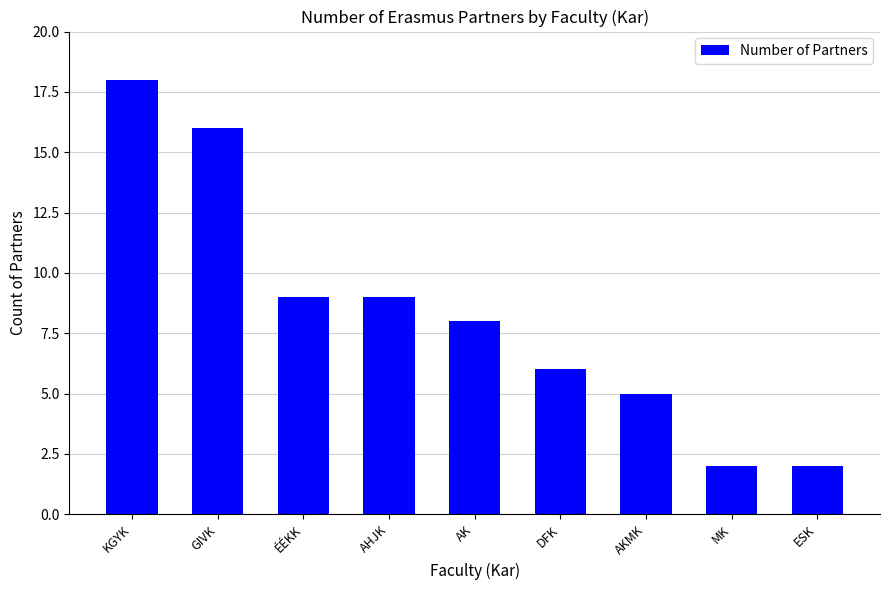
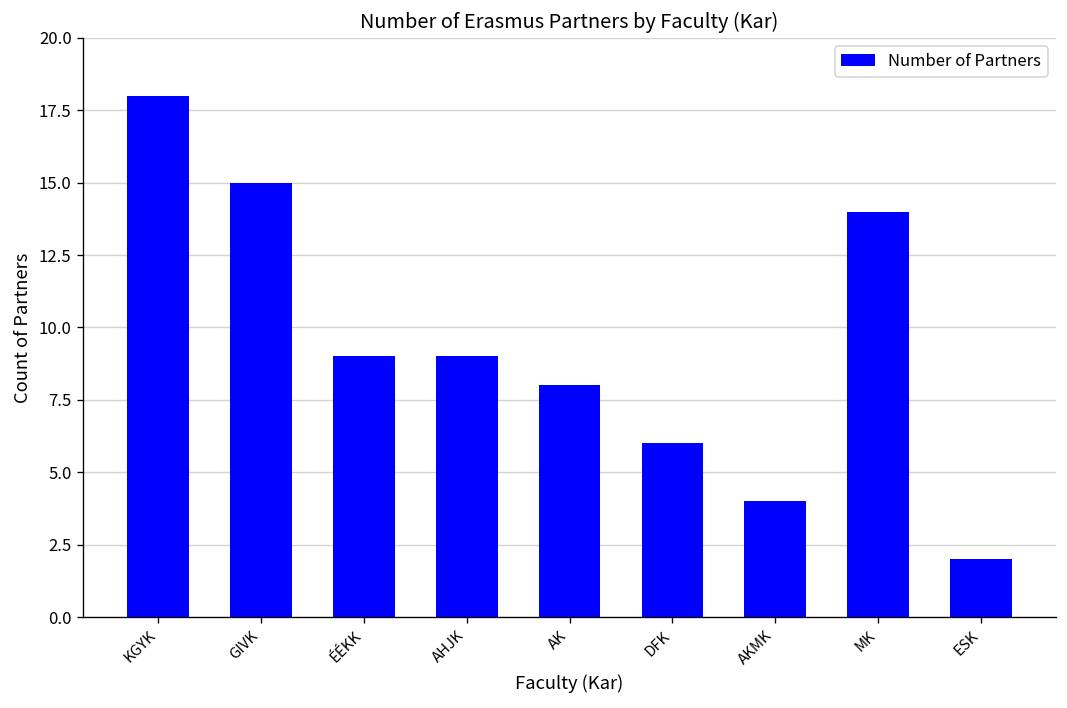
GIVK: 16 -> 15
AKMK: 5 -> 4
MK: 2 -> 14
